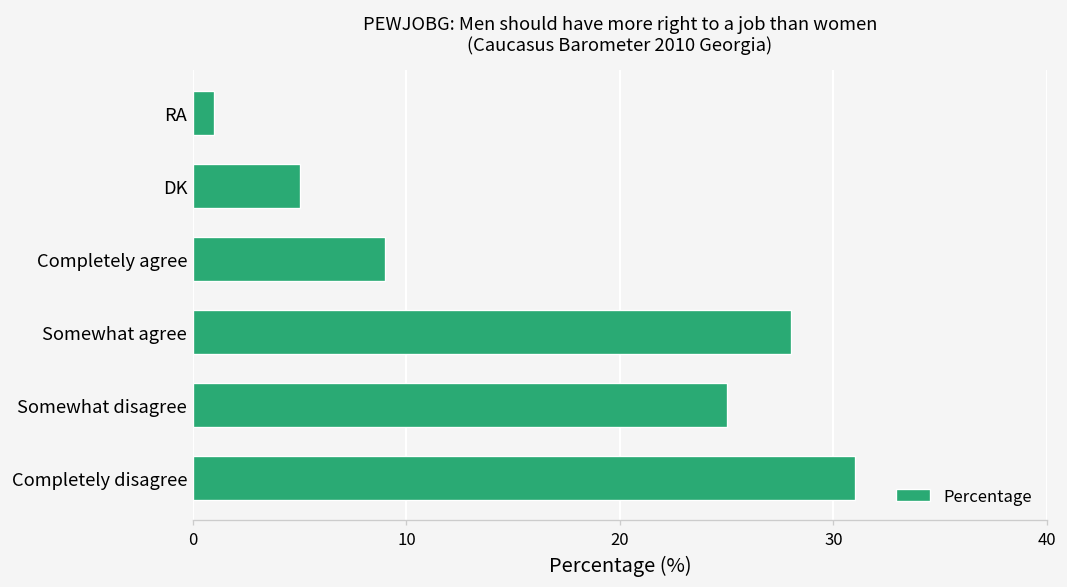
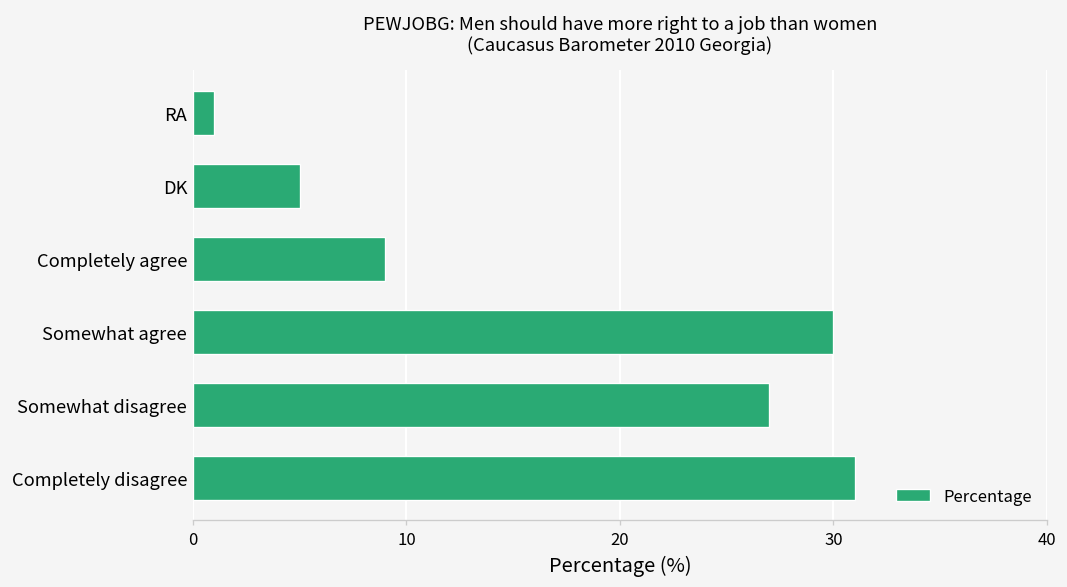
Somewhat agree: 28 -> 30
Somewhat disagree: 25 -> 27
